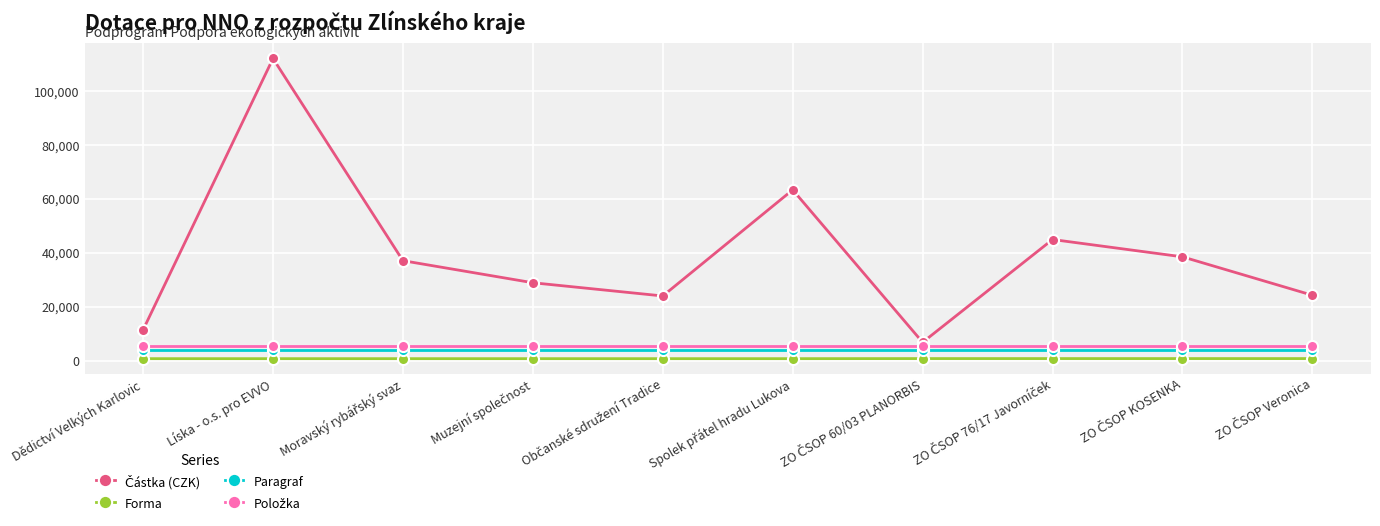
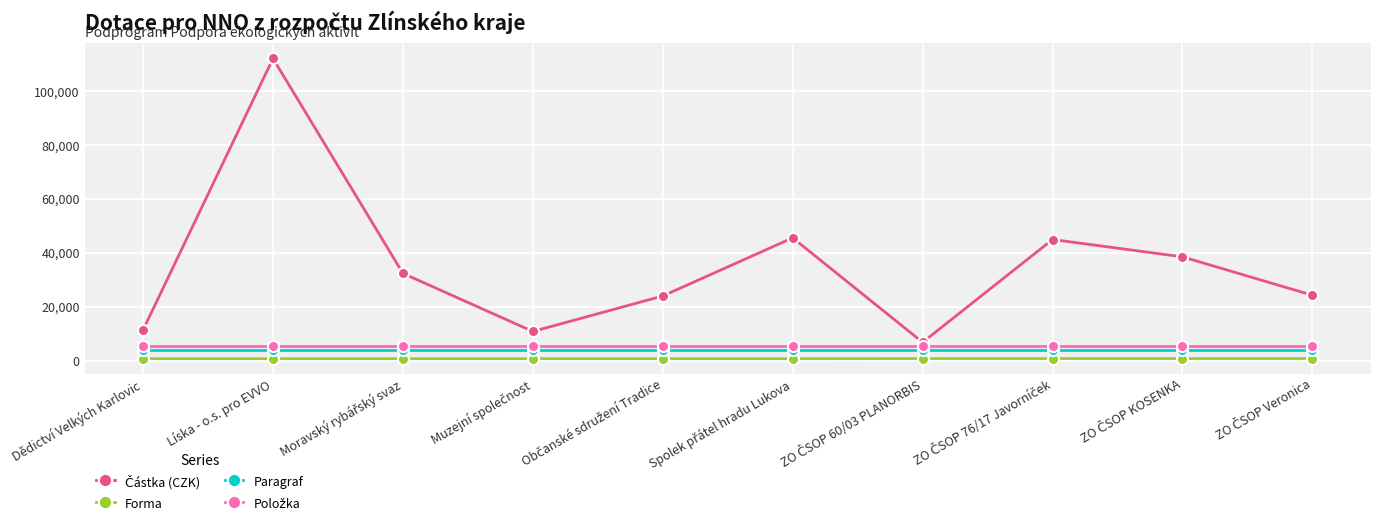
Částka (CZK), Moravský rybářský svaz: 37,000 -> 32,000
Částka (CZK), Muzejní společnost: 29,000 -> 11,000
Částka (CZK), Spolek přátel hradu Lukova: 63,000 -> 46,000
